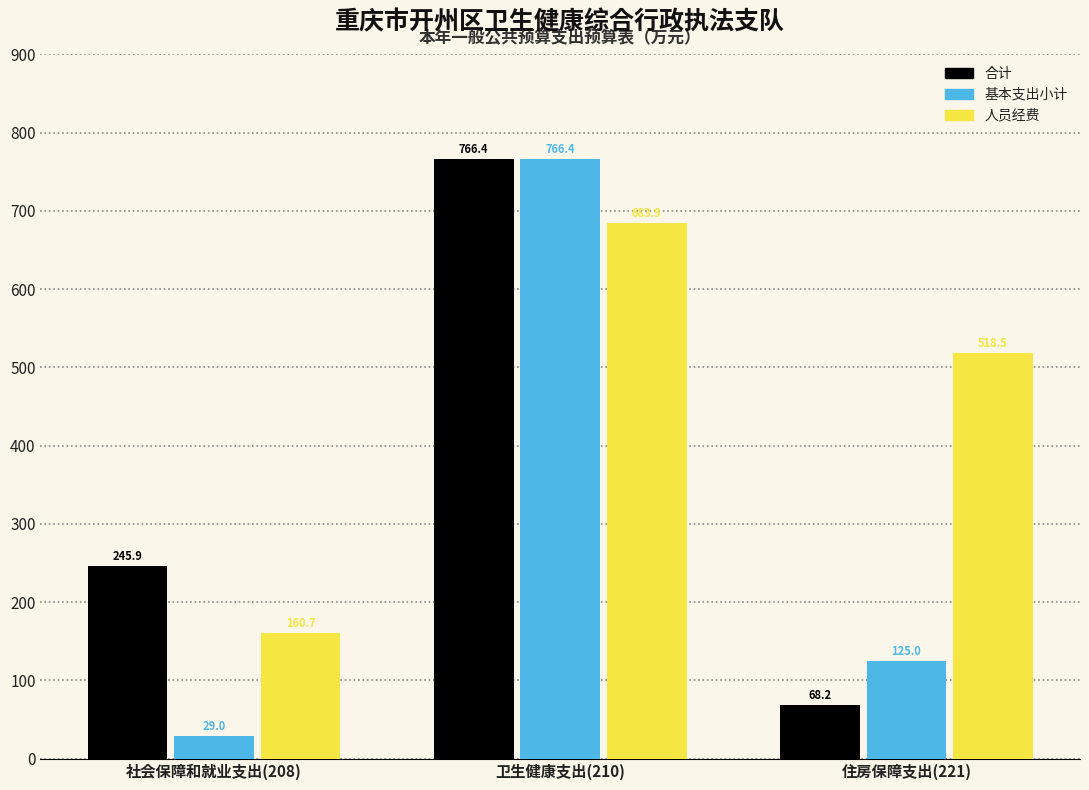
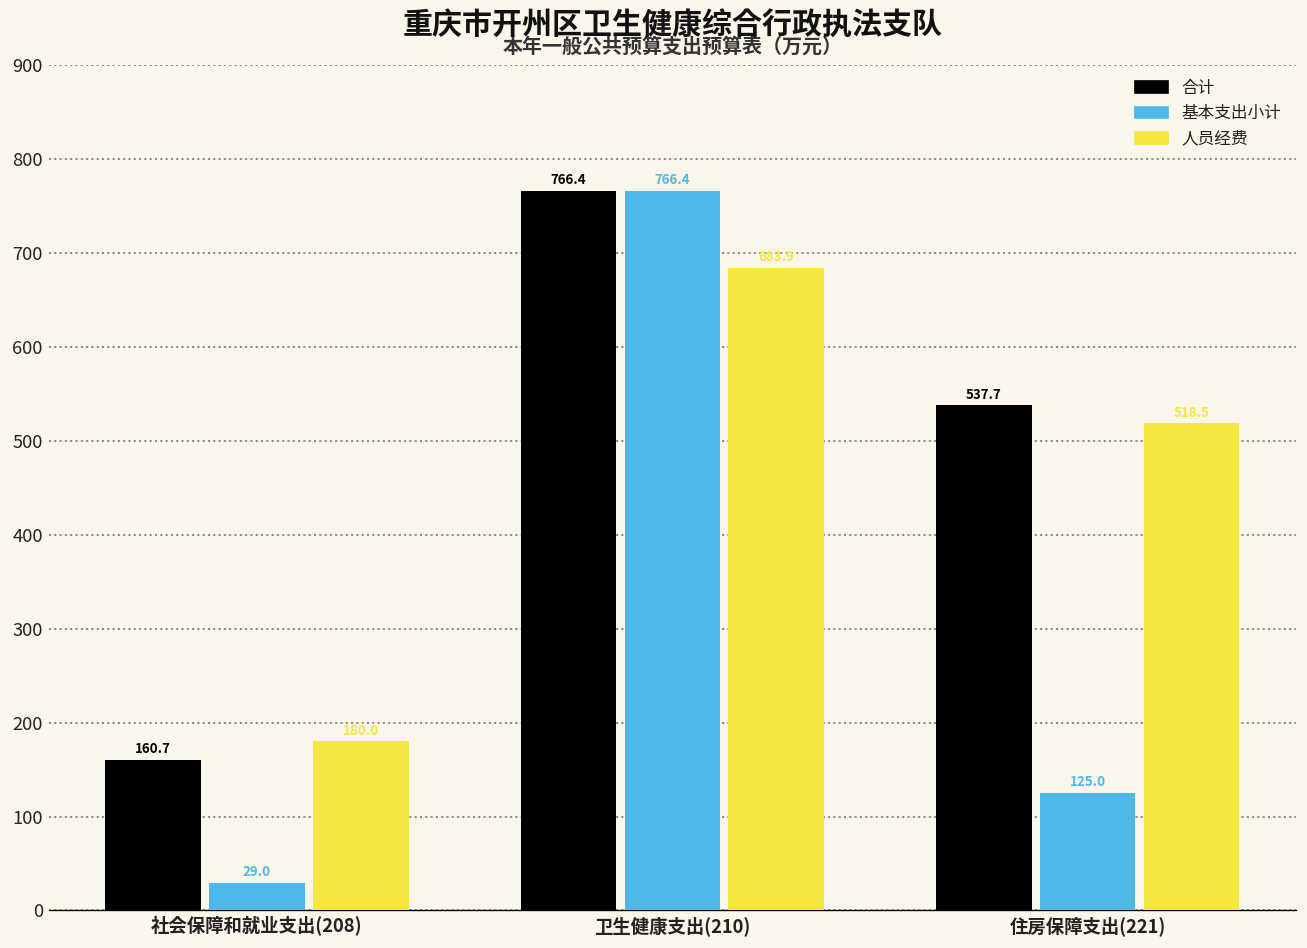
合计, 社会保障和就业支出(208): 245.9 -> 160.7
人员经费, 社会保障和就业支出(208): 160.7 -> 180.0
合计, 住房保障支出(221): 68.2 -> 537.7
